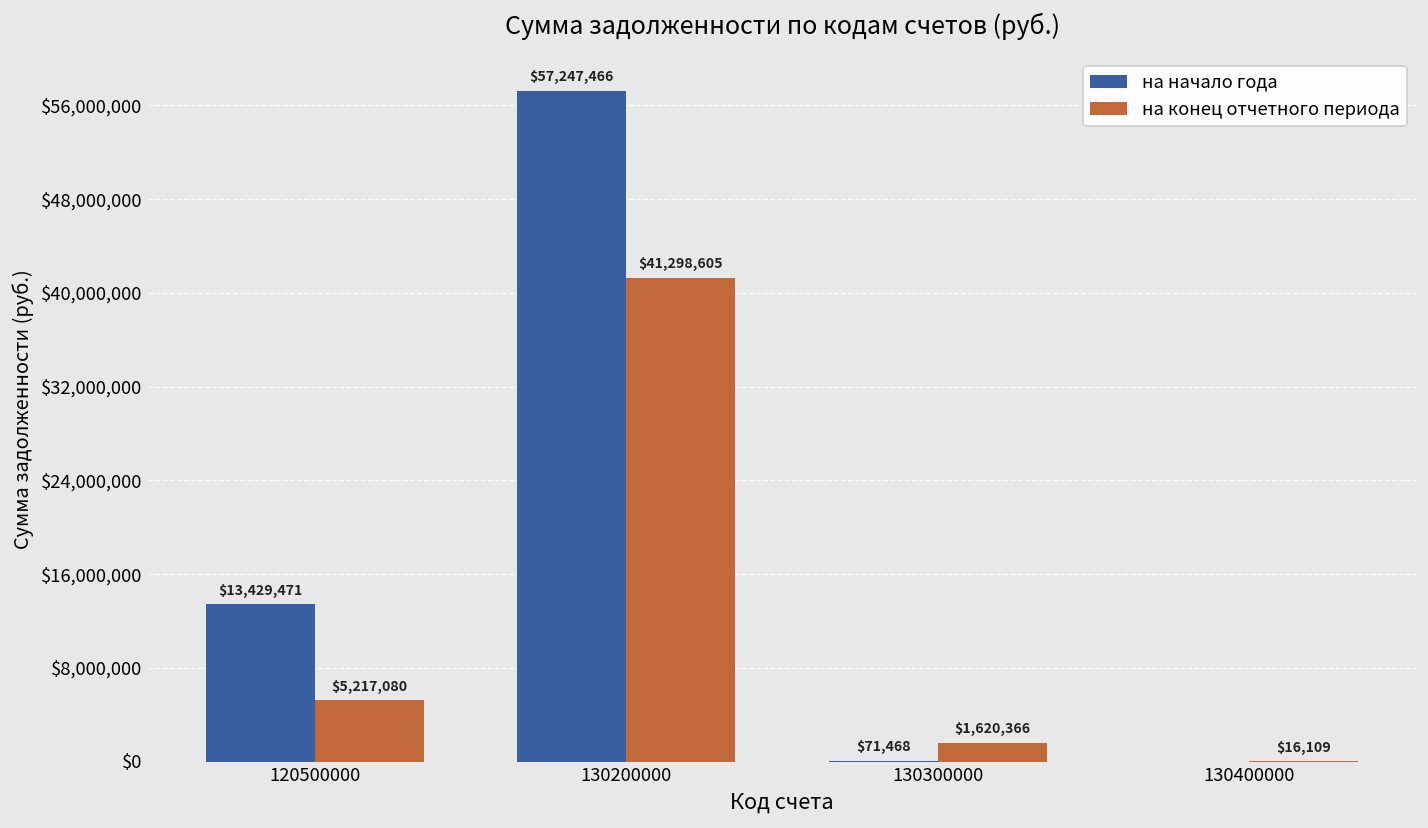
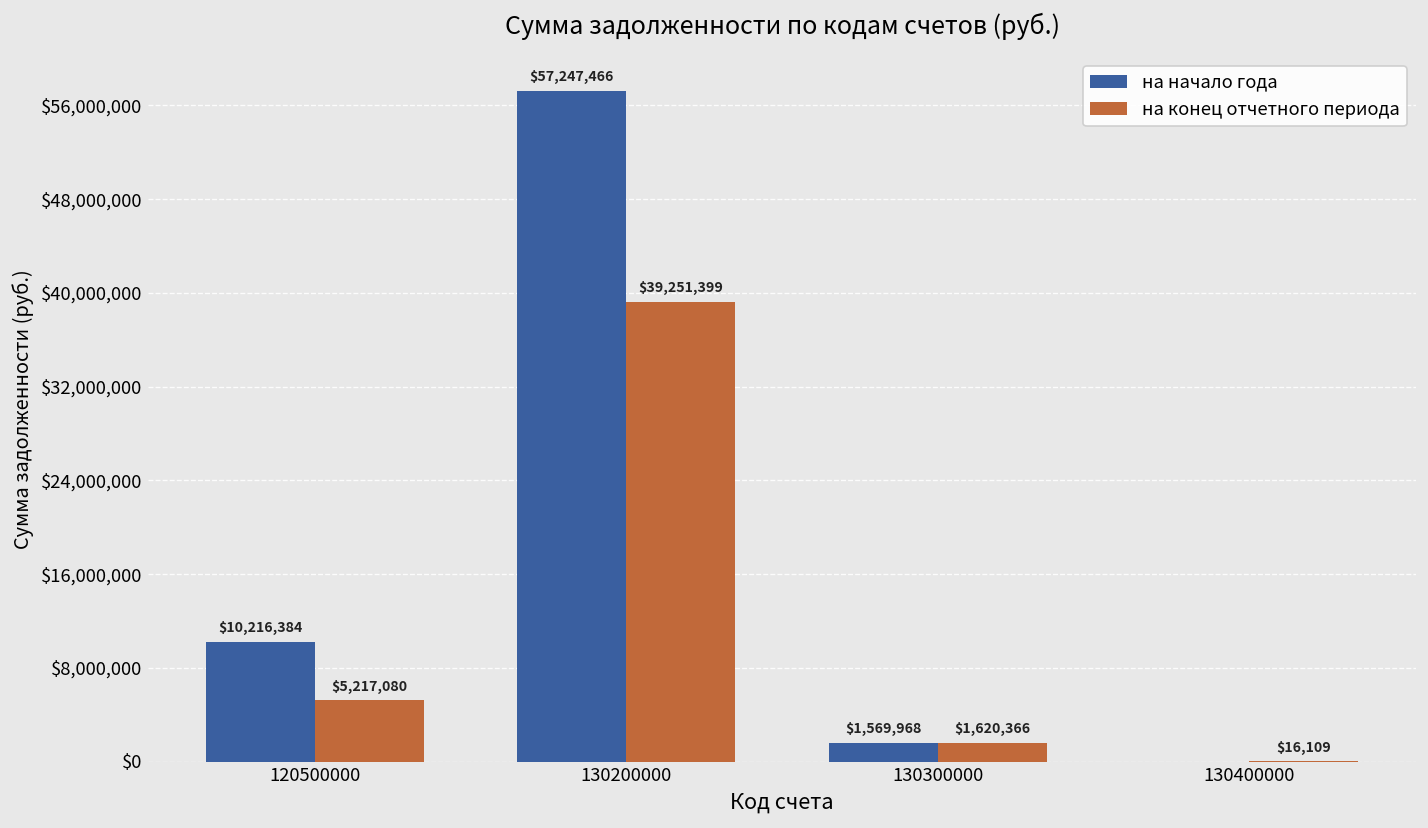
на начало года, 120500000: $13,429,471 -> $10,216,384
на конец отчетного периода, 130200000: $41,298,605 -> $39,251,399
на начало года, 130300000: $71,468 -> $1,569,968
